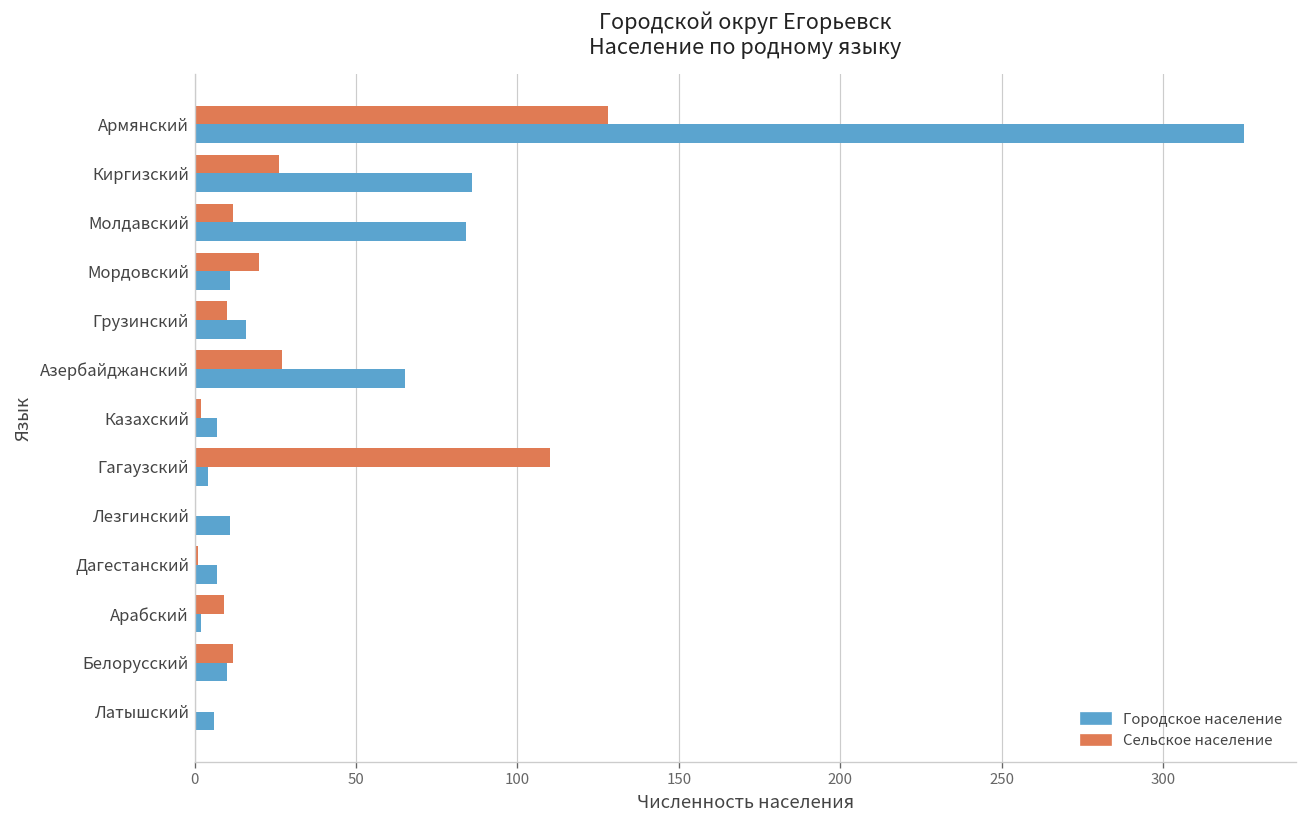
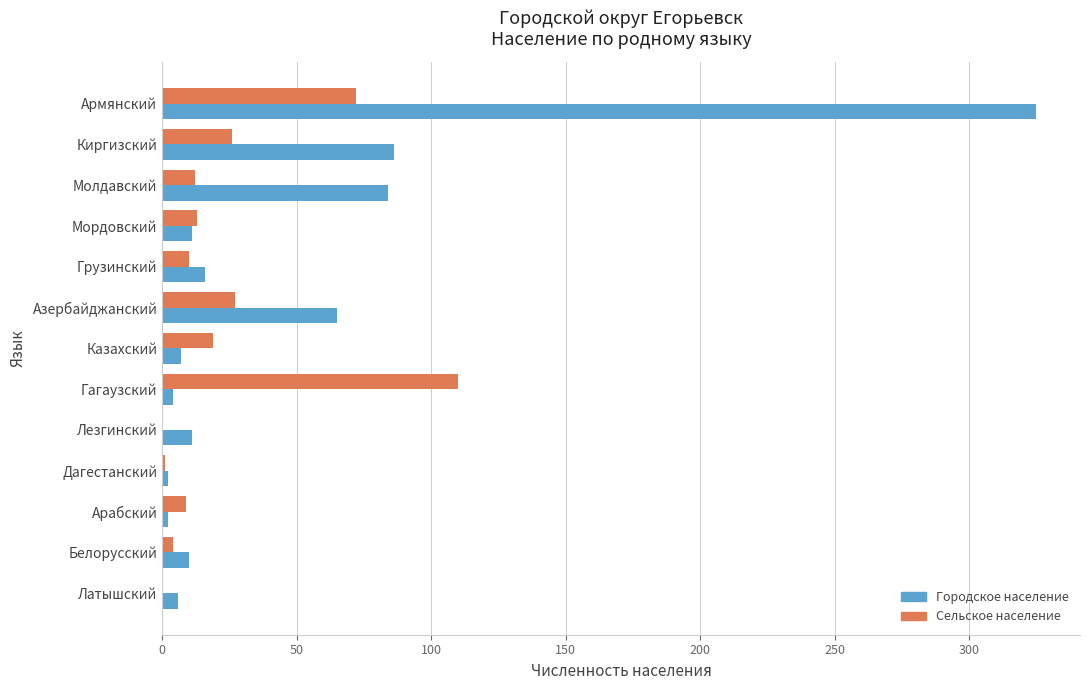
Сельское население, Армянский: 128 -> 72
Сельское население, Мордовский: 20 -> 13
Сельское население, Казахский: 2 -> 19
Городское население, Дагестанский: 7 -> 2
Сельское население, Белорусский: 12 -> 4
